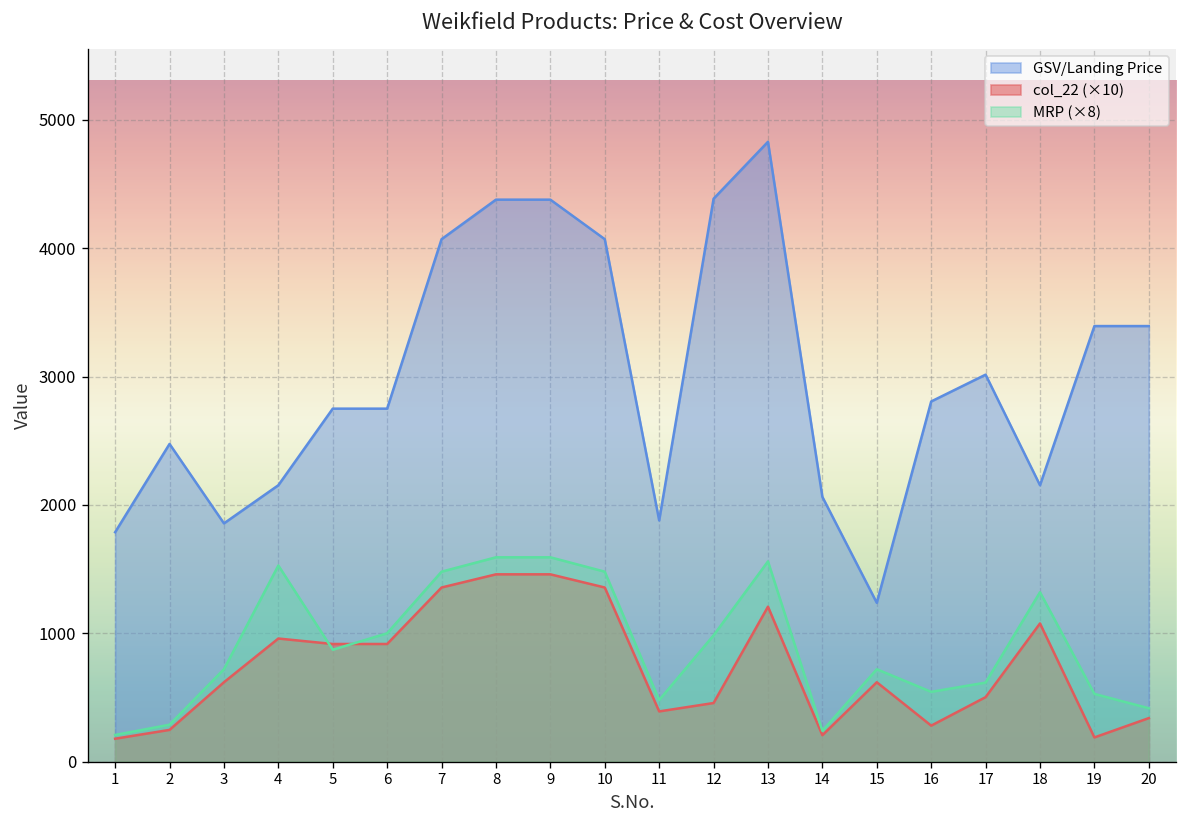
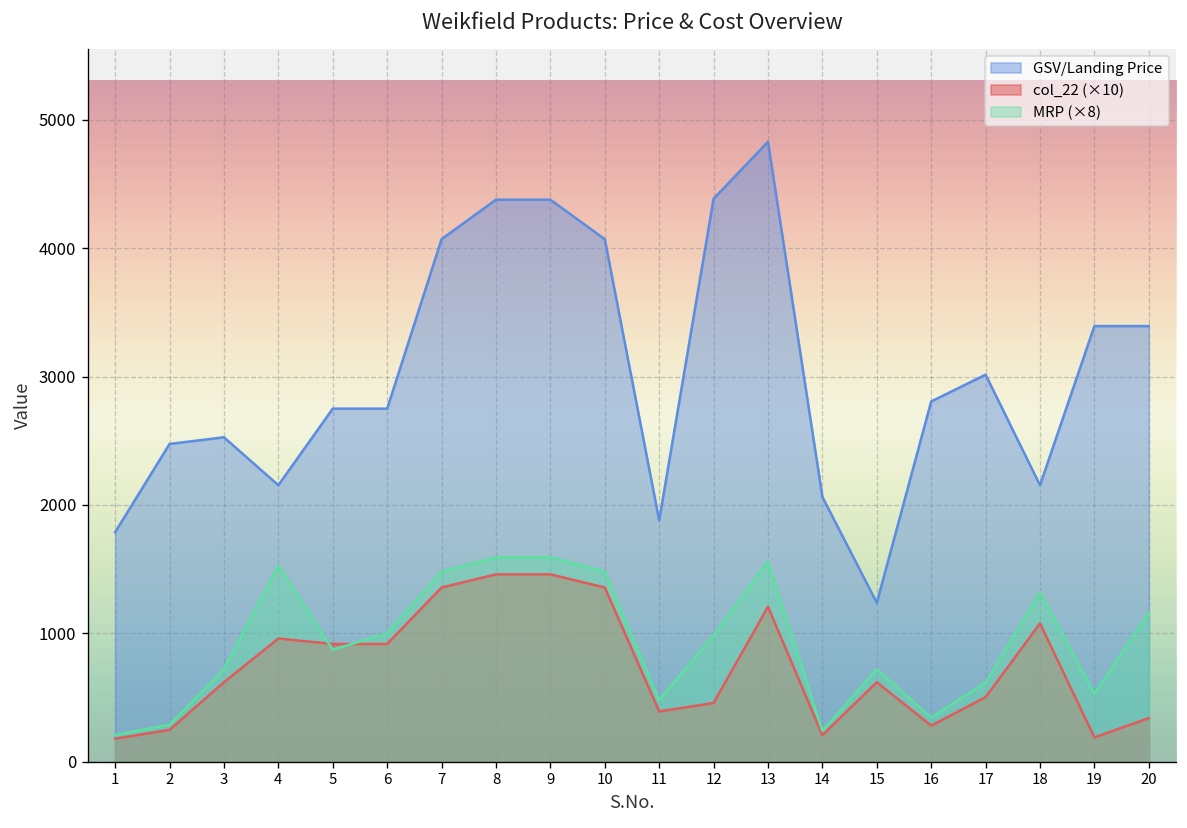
GSV/Landing Price, 3: 1860 -> 2530
MRP (×8), 16: 540 -> 340
MRP (×8), 20: 420 -> 1160
